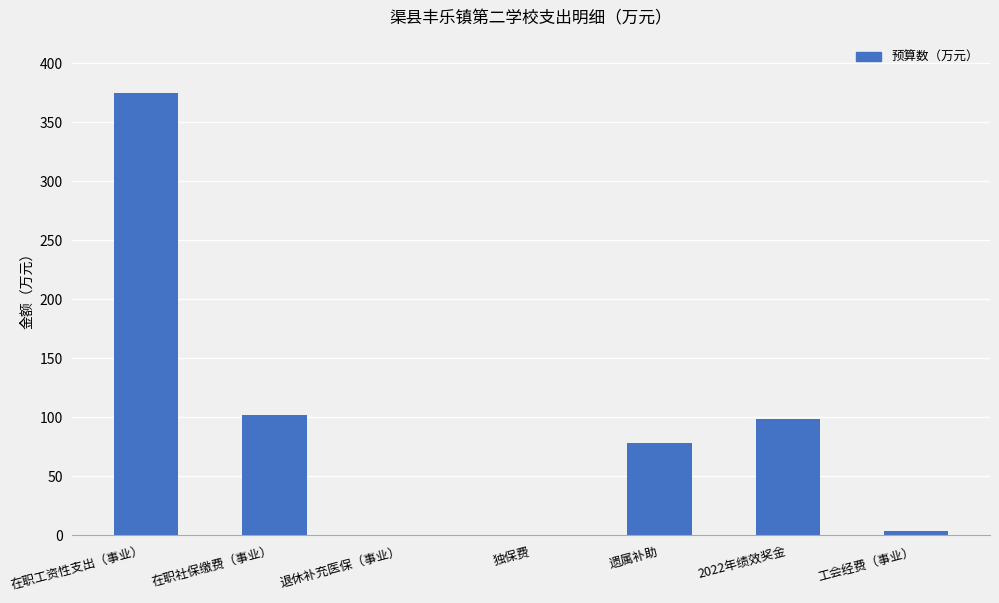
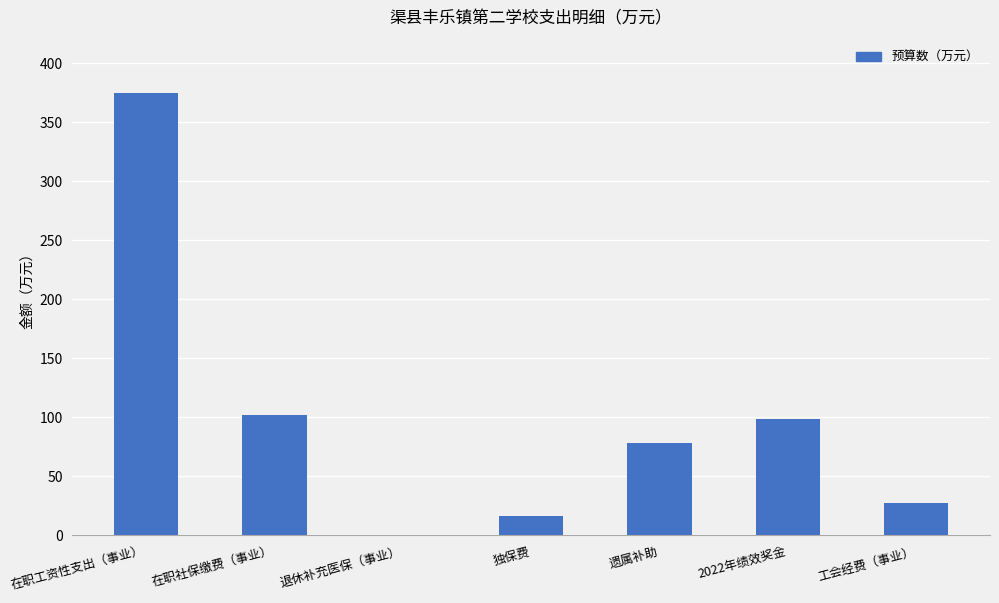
独保费: 0 -> 16
工会经费（事业）: 4 -> 27
